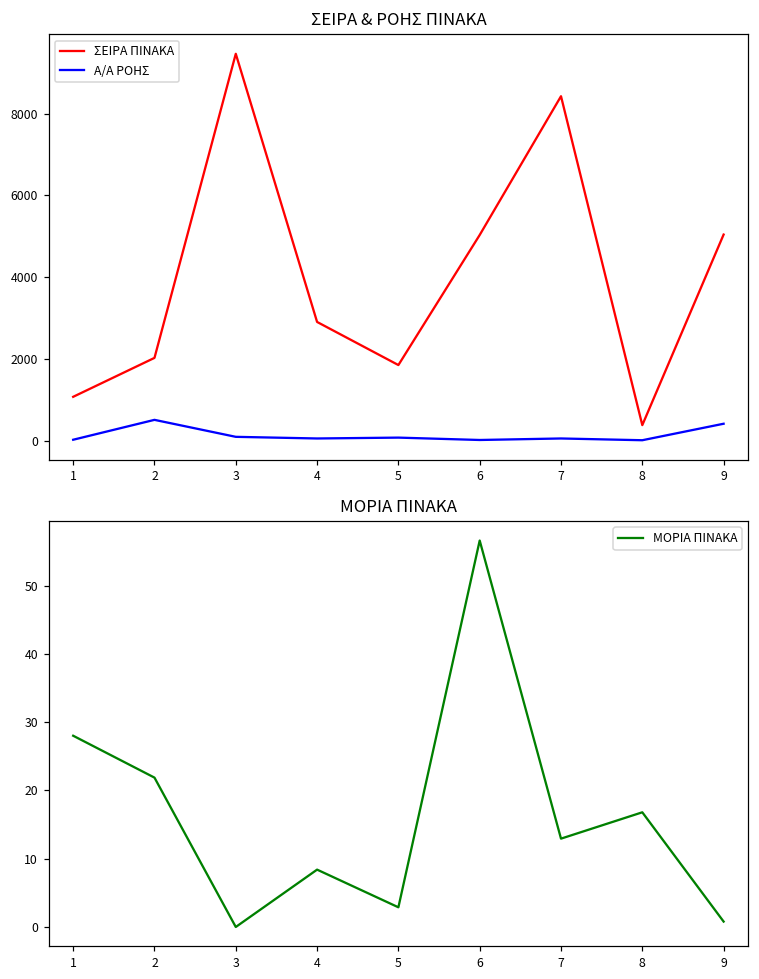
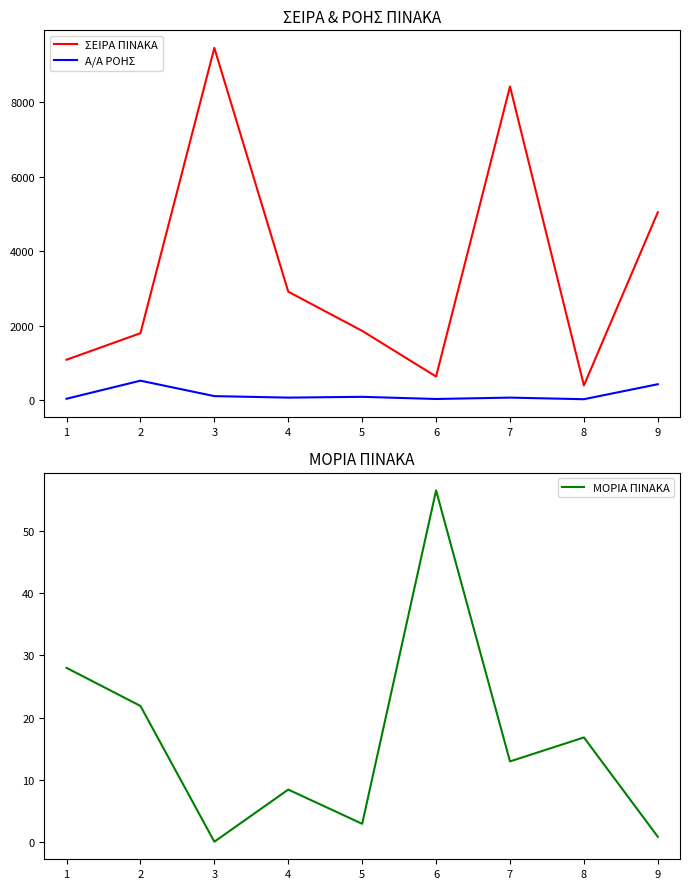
ΣΕΙΡΑ & ΡΟΗΣ ΠΙΝΑΚΑ, ΣΕΙΡΑ ΠΙΝΑΚΑ, 2: 2000 -> 1800
ΣΕΙΡΑ & ΡΟΗΣ ΠΙΝΑΚΑ, ΣΕΙΡΑ ΠΙΝΑΚΑ, 6: 5000 -> 600
